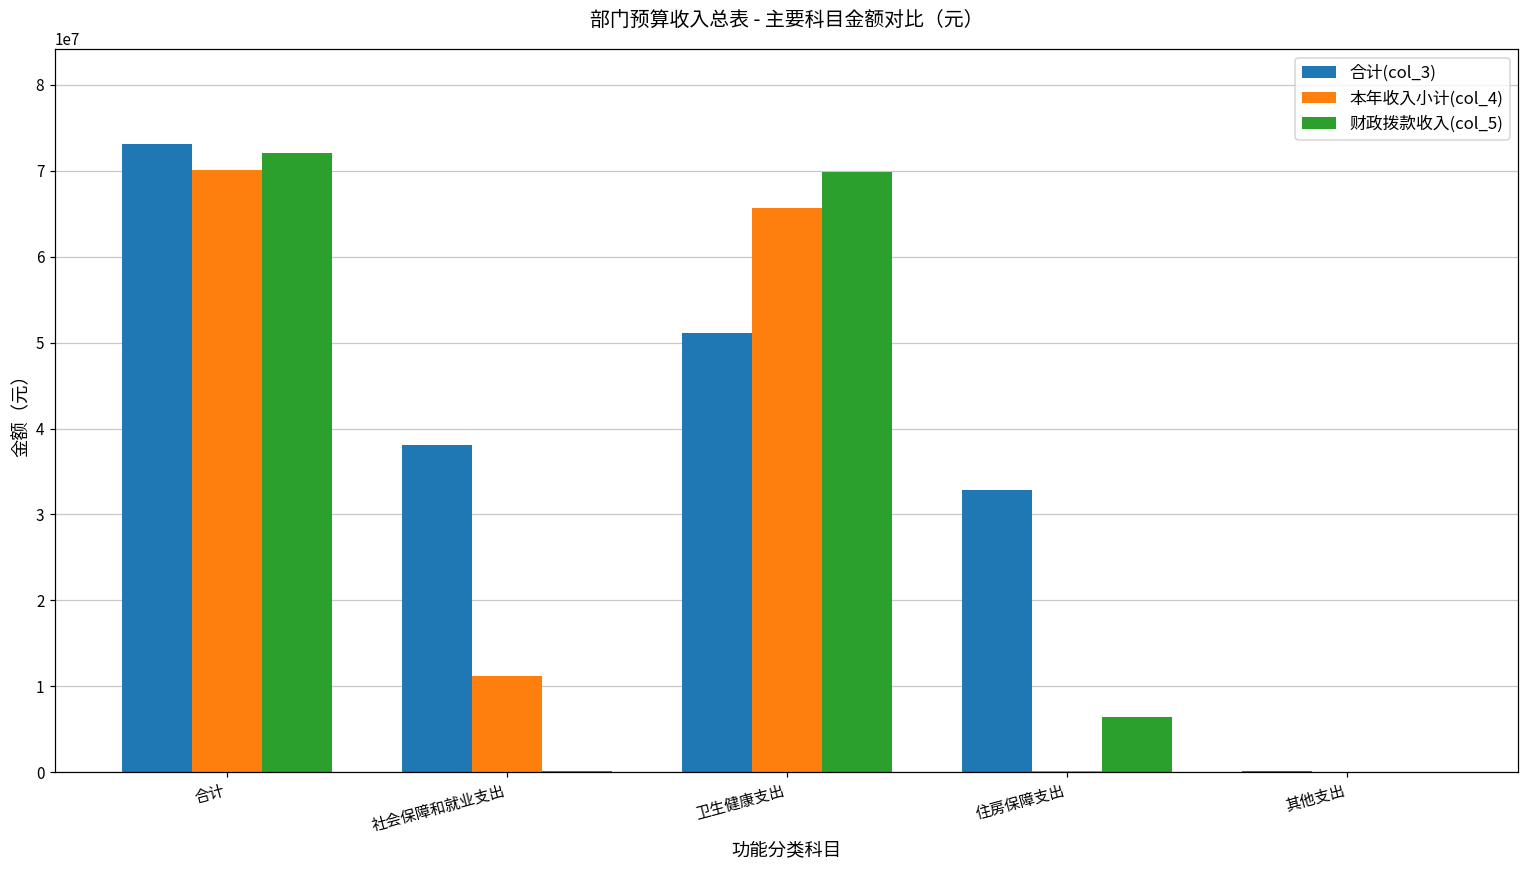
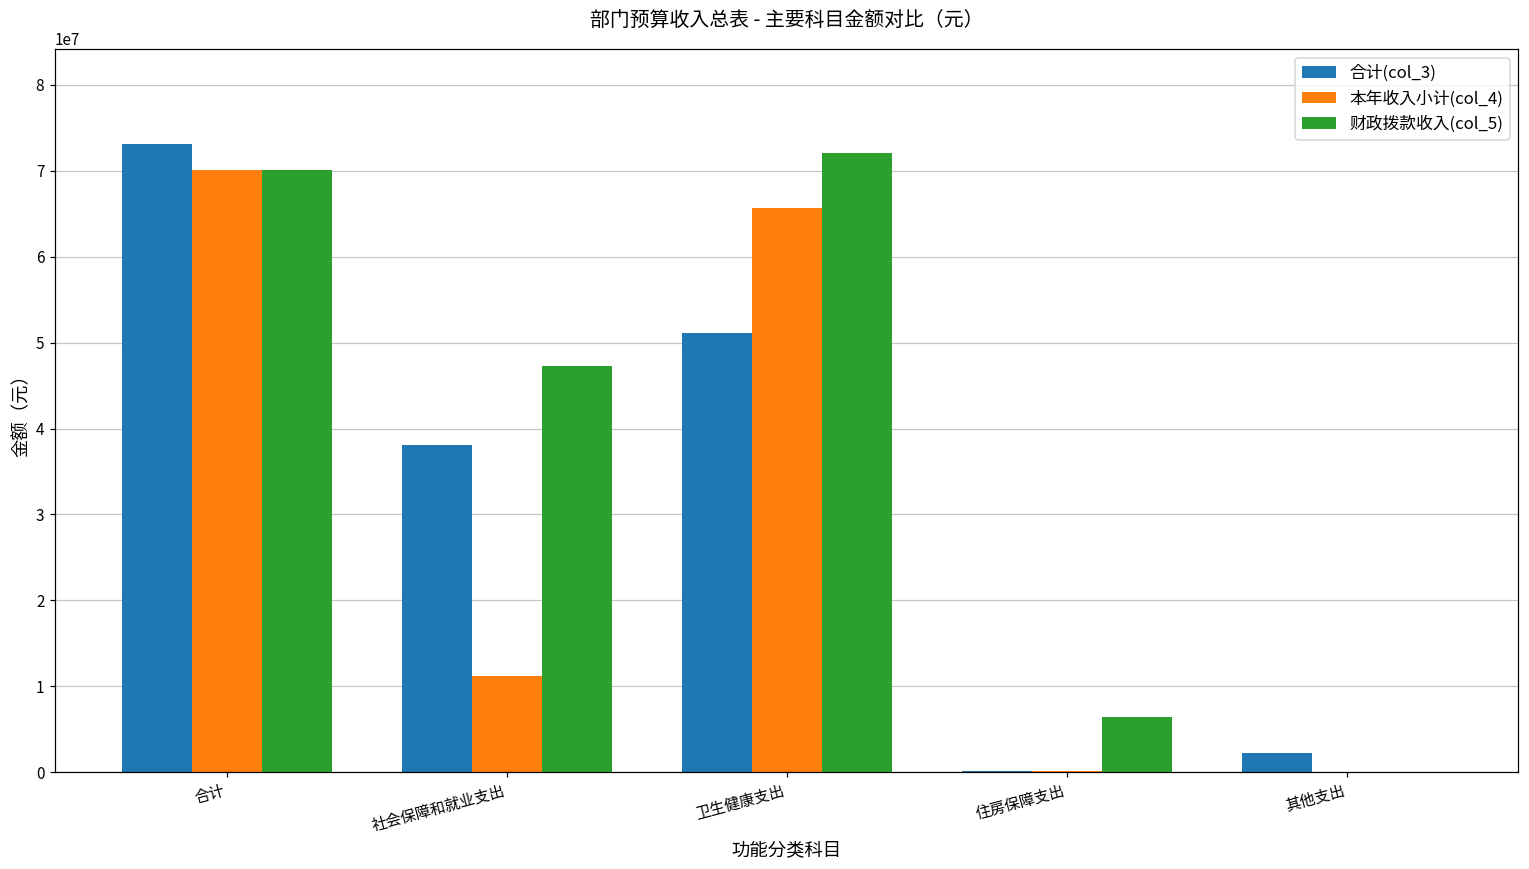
财政拨款收入(col_5), 合计: 72000000 -> 70000000
财政拨款收入(col_5), 社会保障和就业支出: 0 -> 47000000
财政拨款收入(col_5), 卫生健康支出: 70000000 -> 72000000
合计(col_3), 住房保障支出: 33000000 -> 0
合计(col_3), 其他支出: 0 -> 2000000
